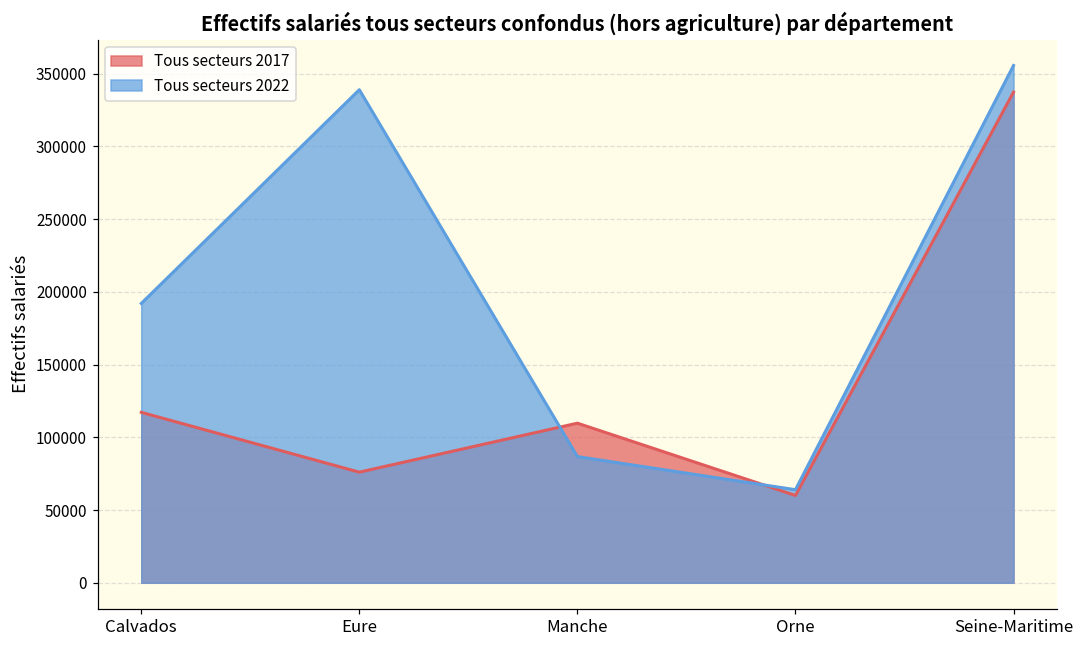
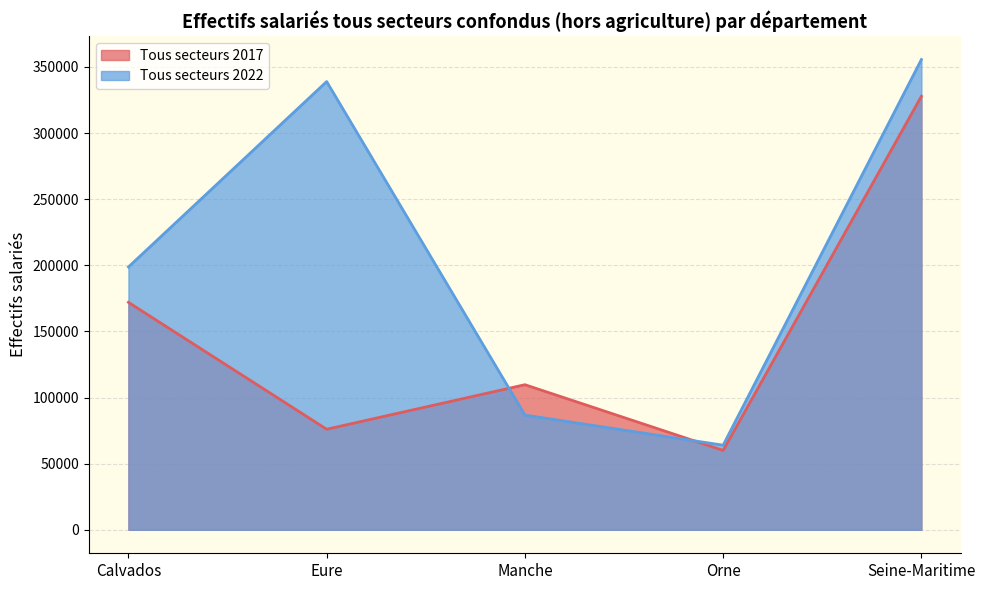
Tous secteurs 2017, Calvados: 117000 -> 172000
Tous secteurs 2022, Calvados: 192000 -> 199000
Tous secteurs 2017, Seine-Maritime: 337000 -> 328000
